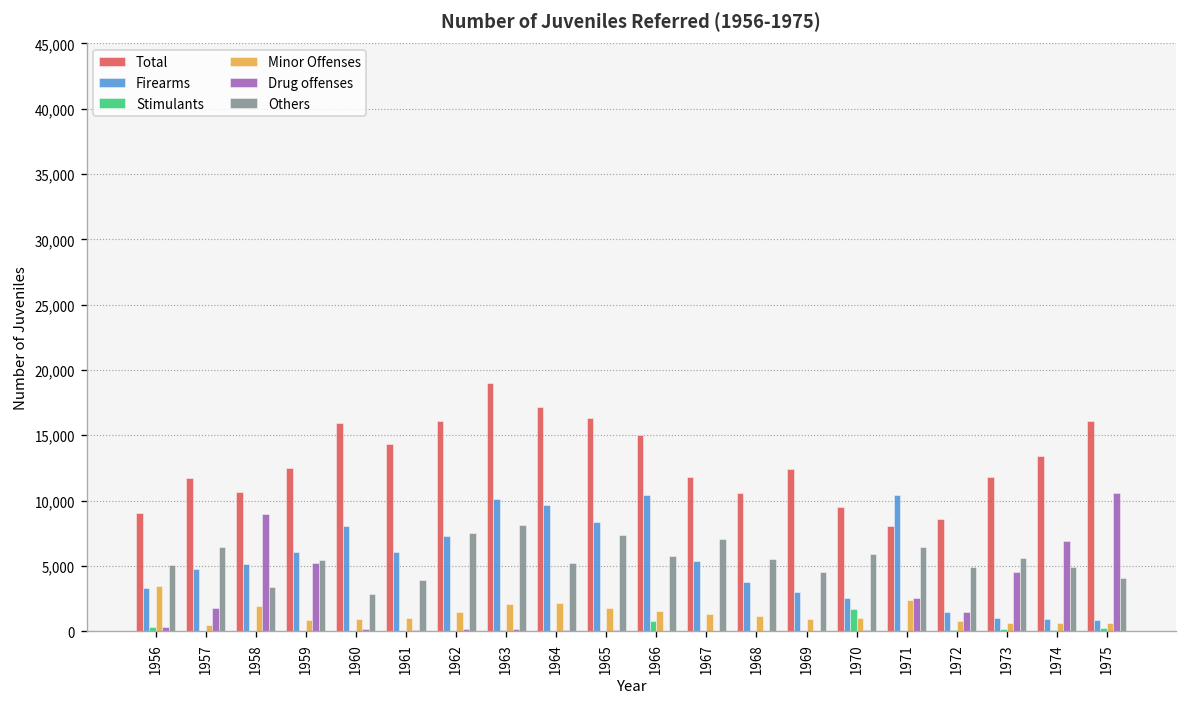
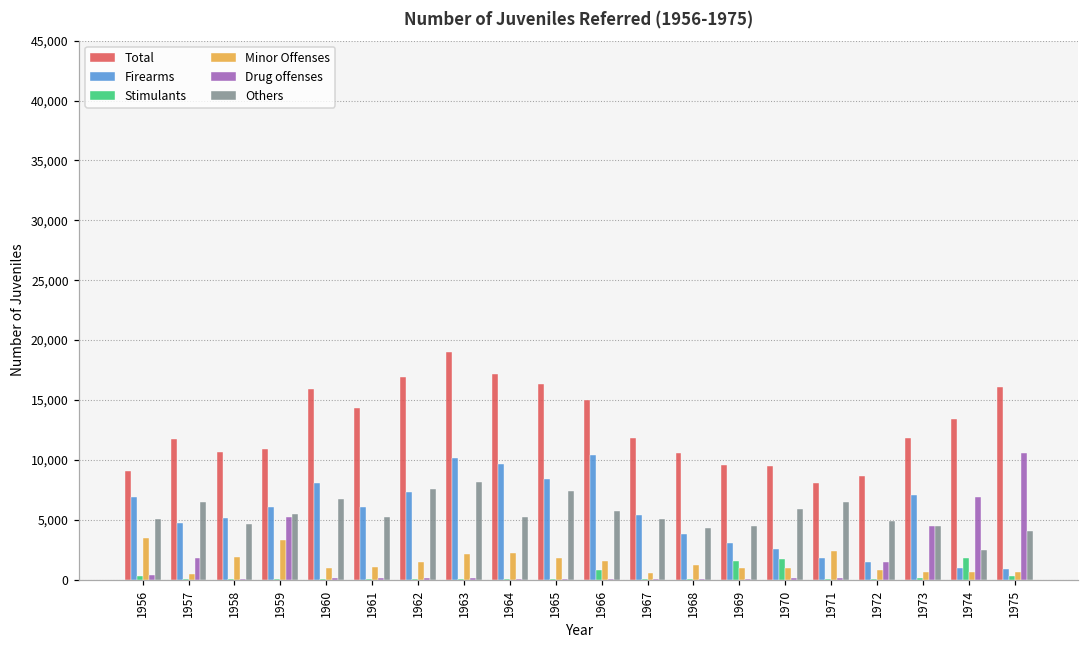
Firearms, 1956: 3,300 -> 6,900
Drug offenses, 1958: 8,900 -> 0
Others, 1958: 3,400 -> 4,600
Total, 1959: 12,500 -> 10,900
Minor Offenses, 1959: 900 -> 3,300
Others, 1960: 2,900 -> 6,700
Others, 1961: 3,900 -> 5,200
Total, 1962: 16,100 -> 16,900
Minor Offenses, 1967: 1,300 -> 600
Others, 1967: 7,100 -> 5,100
Others, 1968: 5,500 -> 4,300
Total, 1969: 12,400 -> 9,500
Stimulants, 1969: 0 -> 1,500
Firearms, 1971: 10,400 -> 1,800
Drug offenses, 1971: 2,500 -> 100
Firearms, 1973: 1,000 -> 7,100
Others, 1973: 5,600 -> 4,500
Stimulants, 1974: 100 -> 1,800
Others, 1974: 4,900 -> 2,400
